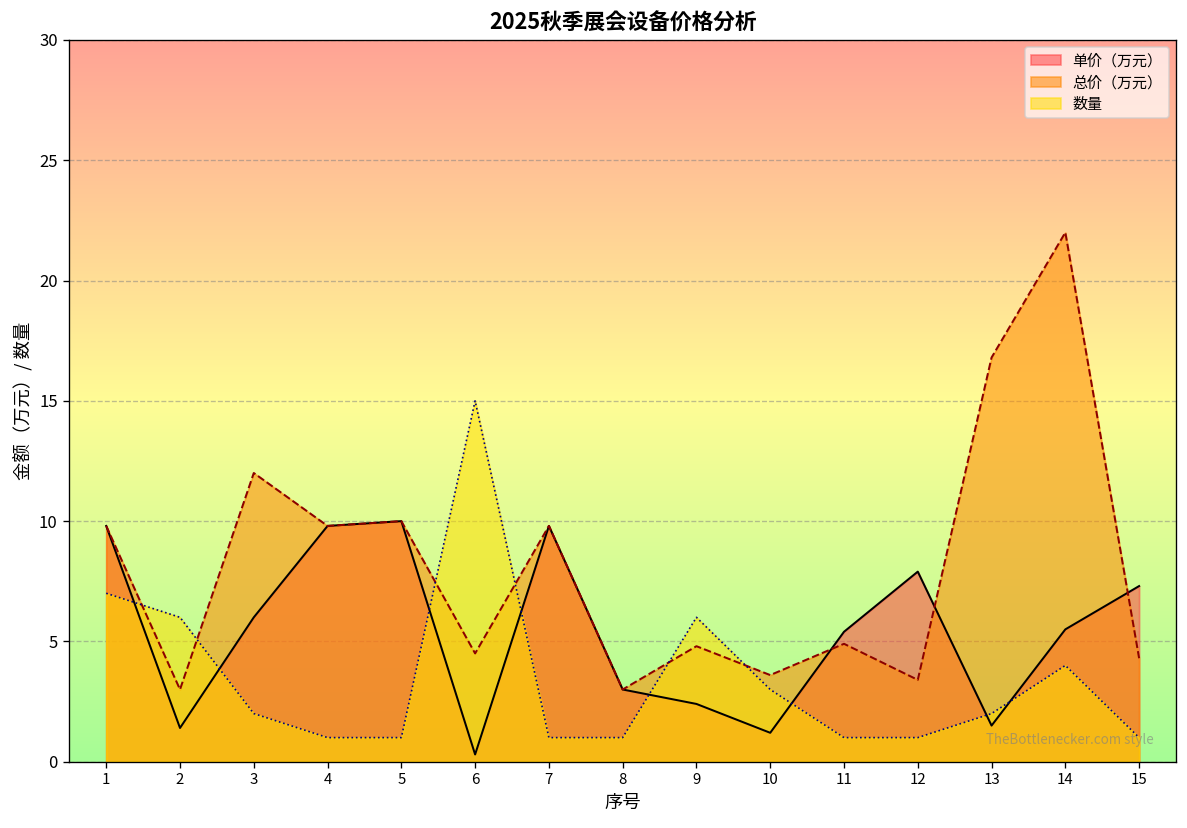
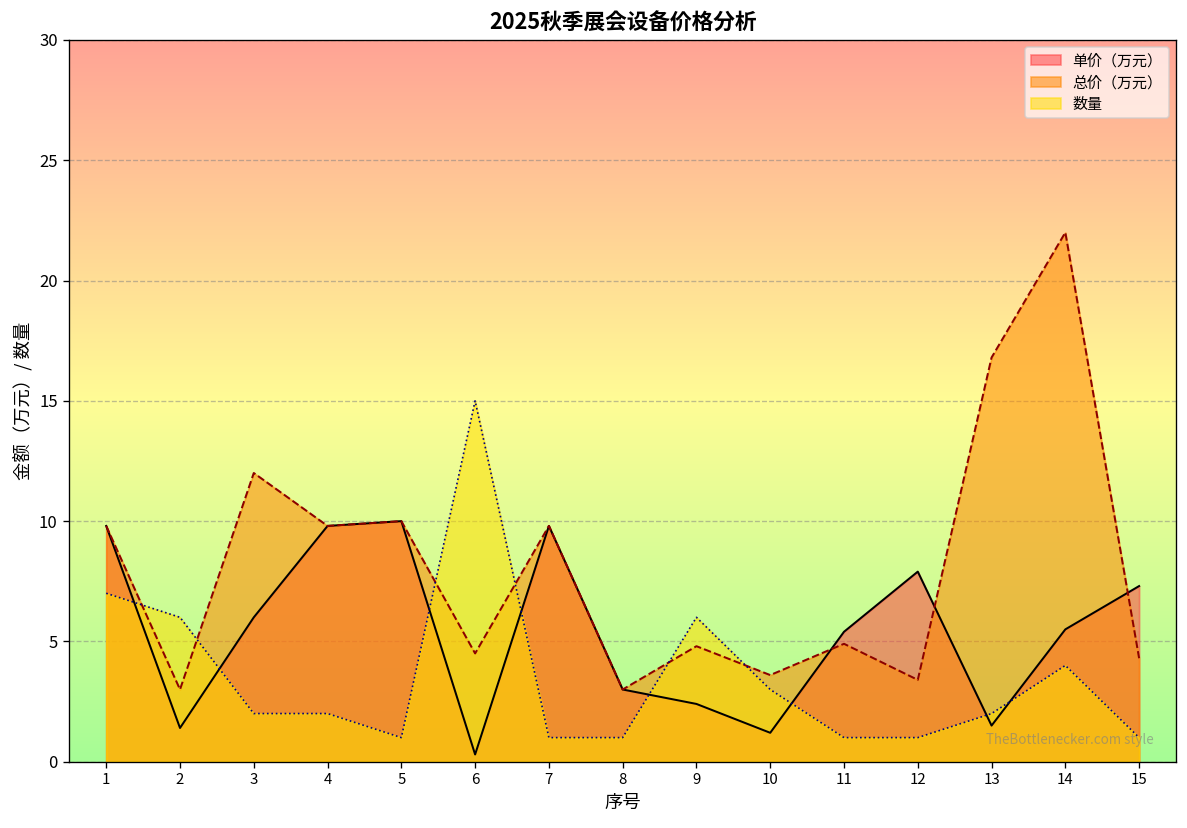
数量, 4: 1 -> 2
